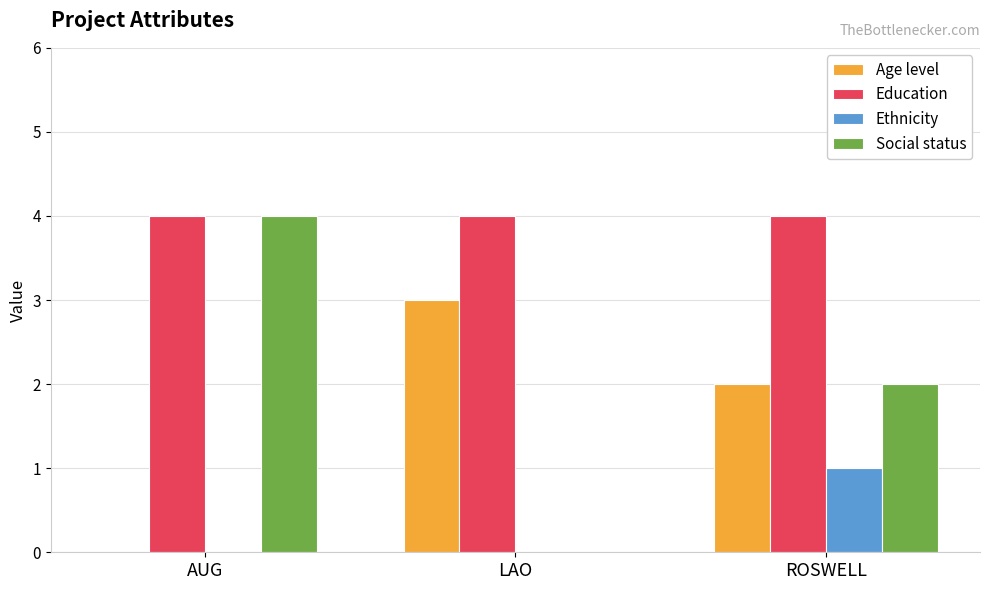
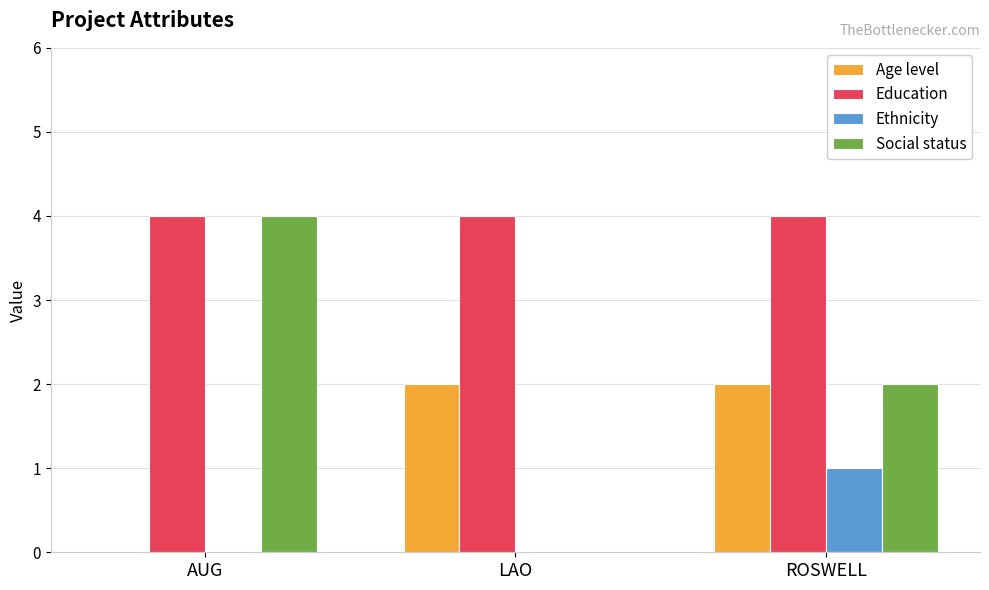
Age level, LAO: 3 -> 2
